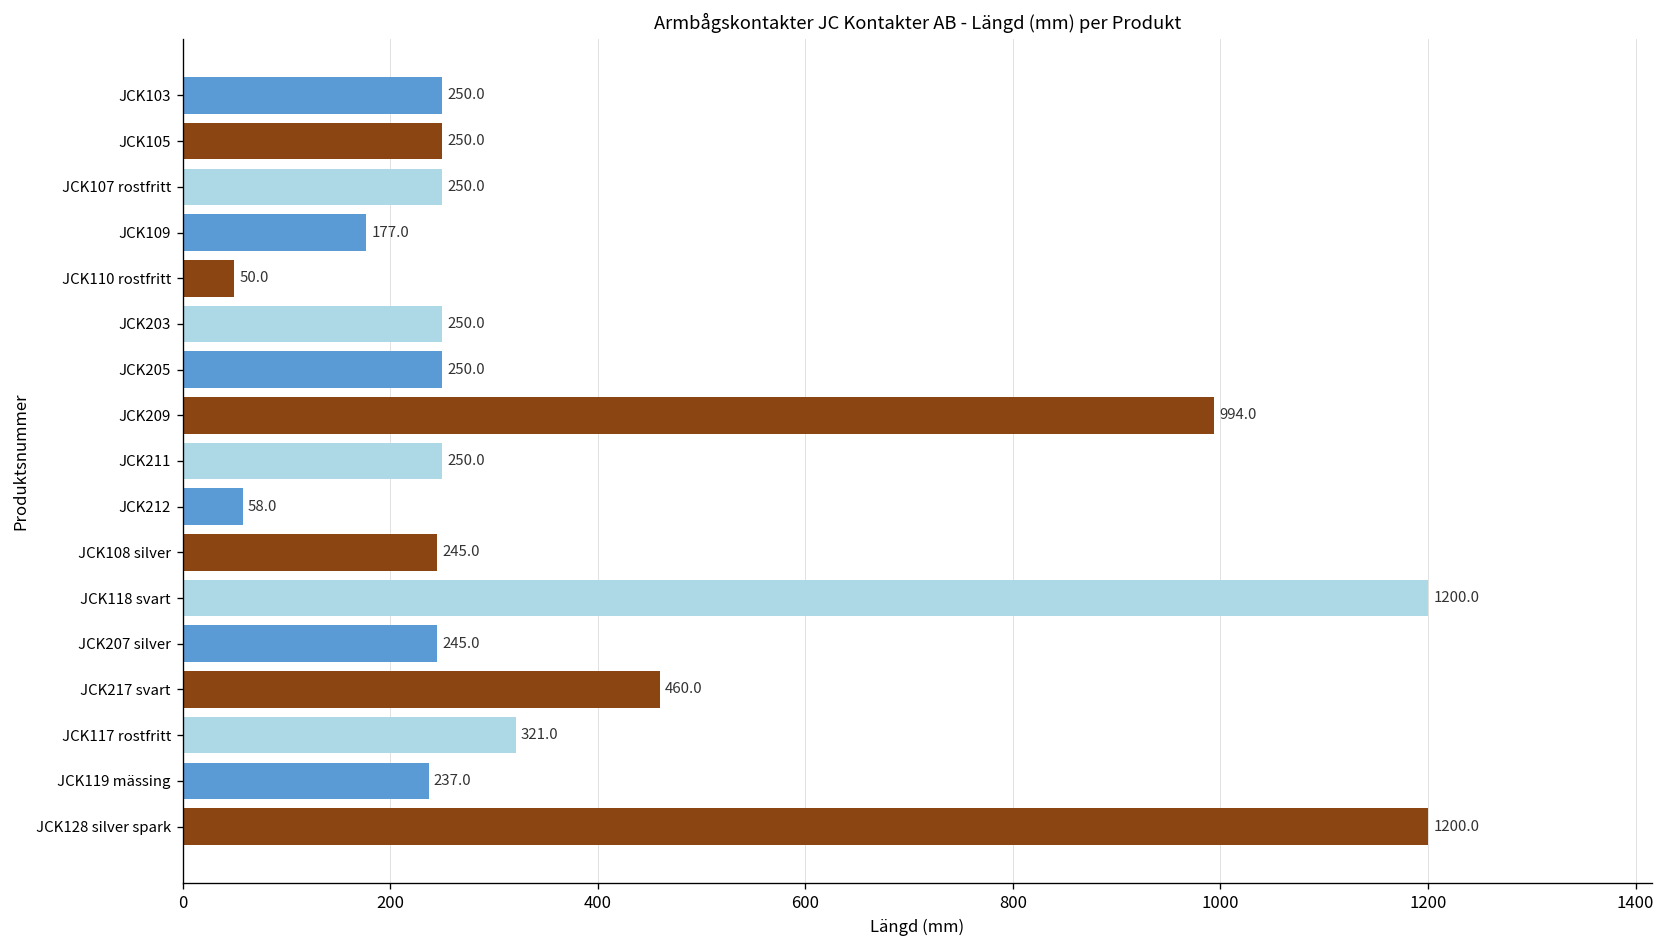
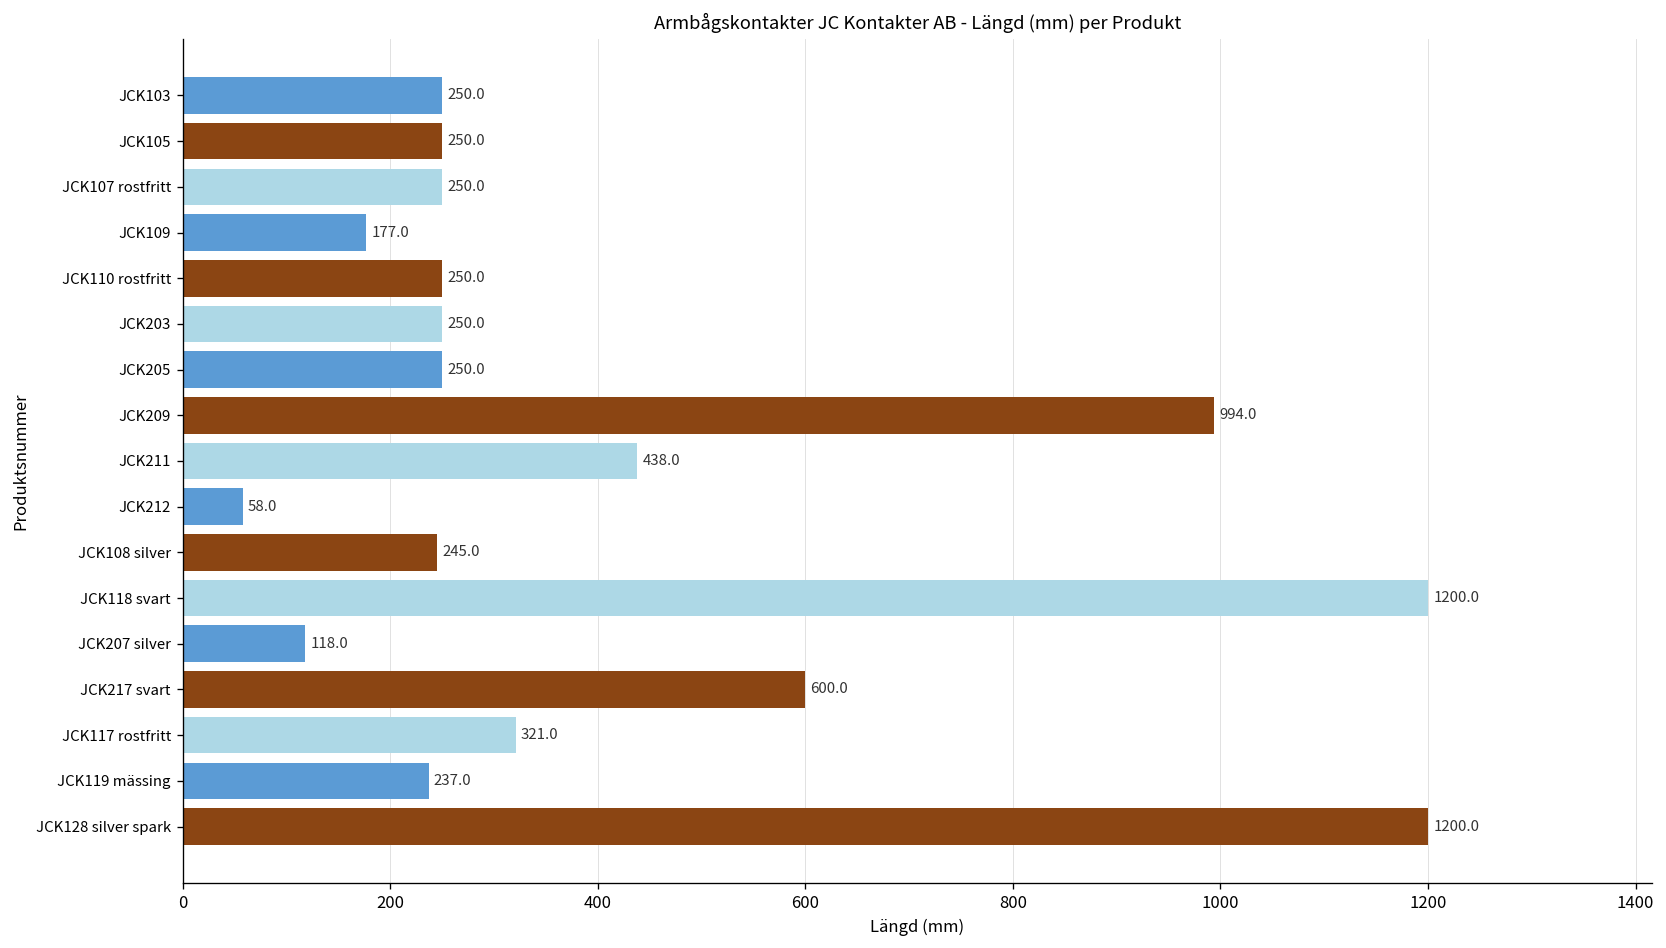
JCK110 rostfritt: 50.0 -> 250.0
JCK211: 250.0 -> 438.0
JCK207 silver: 245.0 -> 118.0
JCK217 svart: 460.0 -> 600.0
